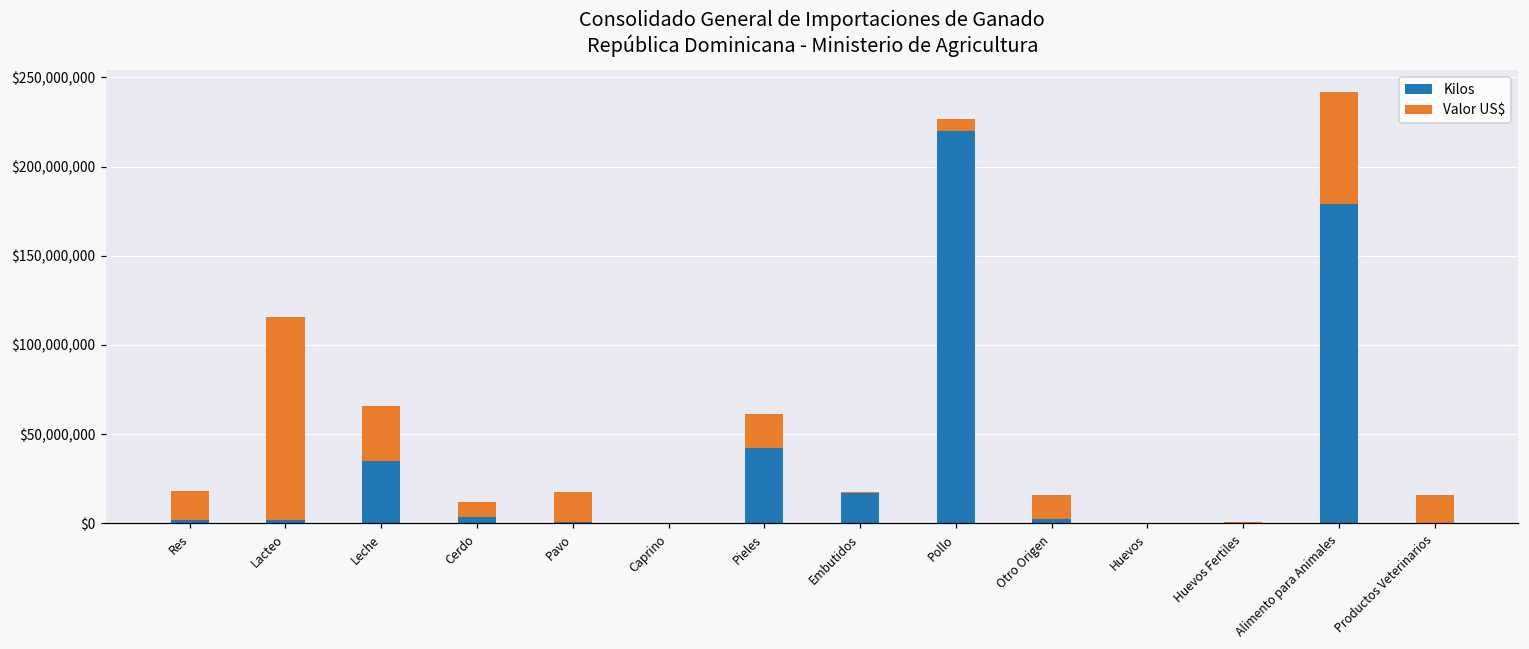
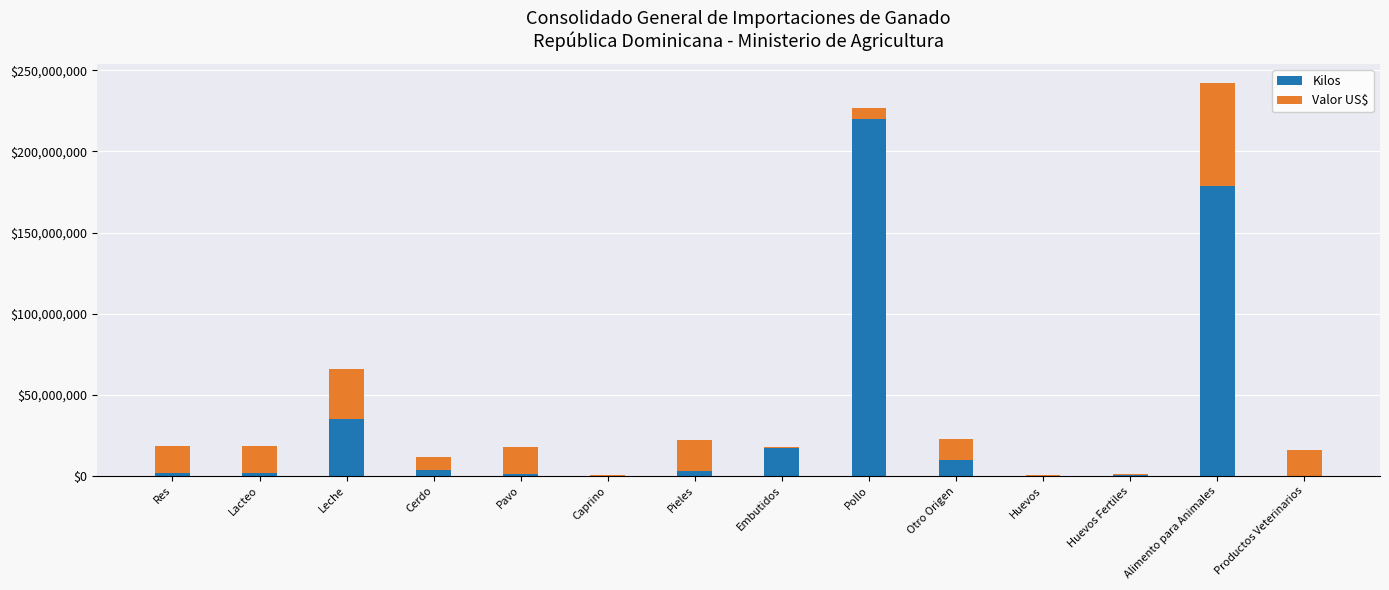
Valor US$, Lacteo: $114,000,000 -> $17,000,000
Kilos, Pieles: $42,000,000 -> $3,000,000
Kilos, Otro Origen: $3,000,000 -> $10,000,000
